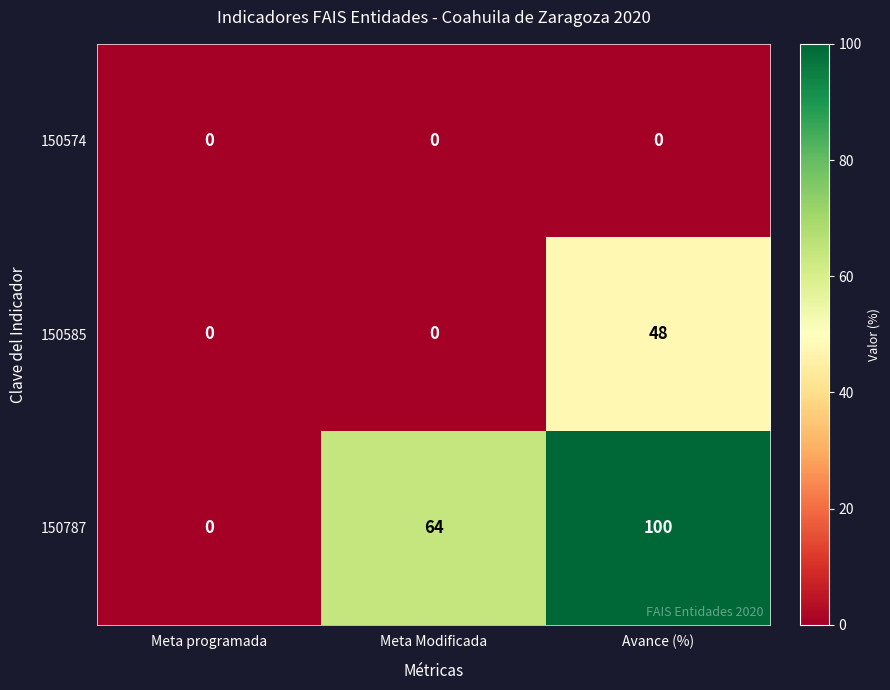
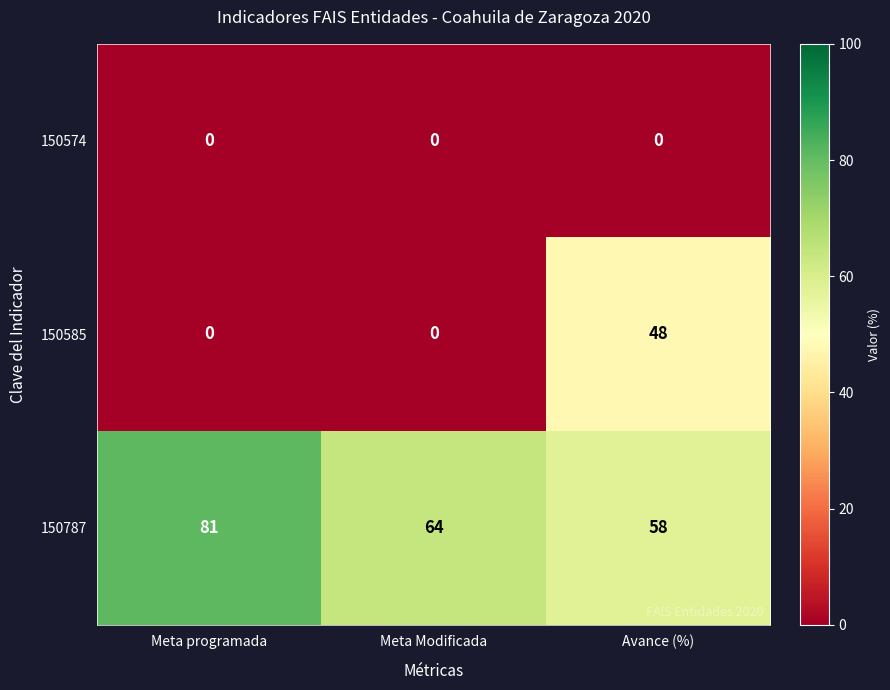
150787, Meta programada: 0 -> 81
150787, Avance (%): 100 -> 58
